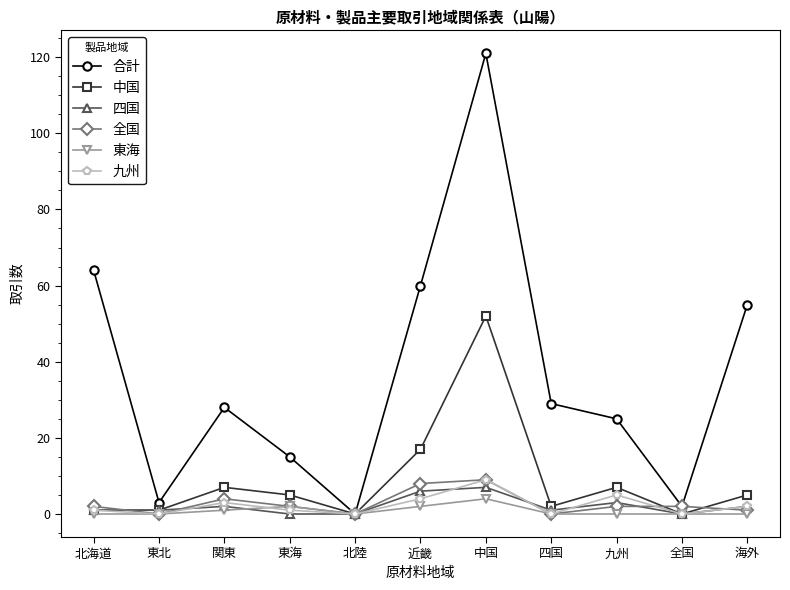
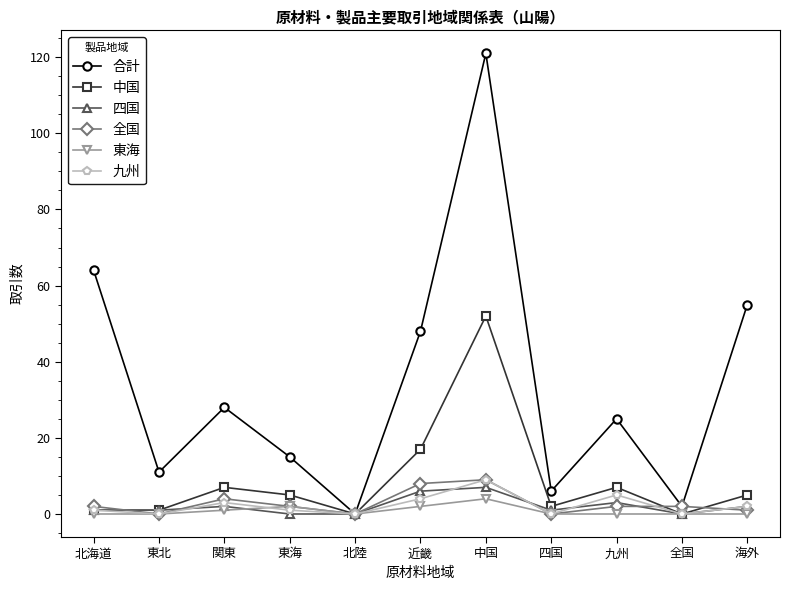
合計, 東北: 3 -> 11
合計, 近畿: 60 -> 48
合計, 四国: 29 -> 6
